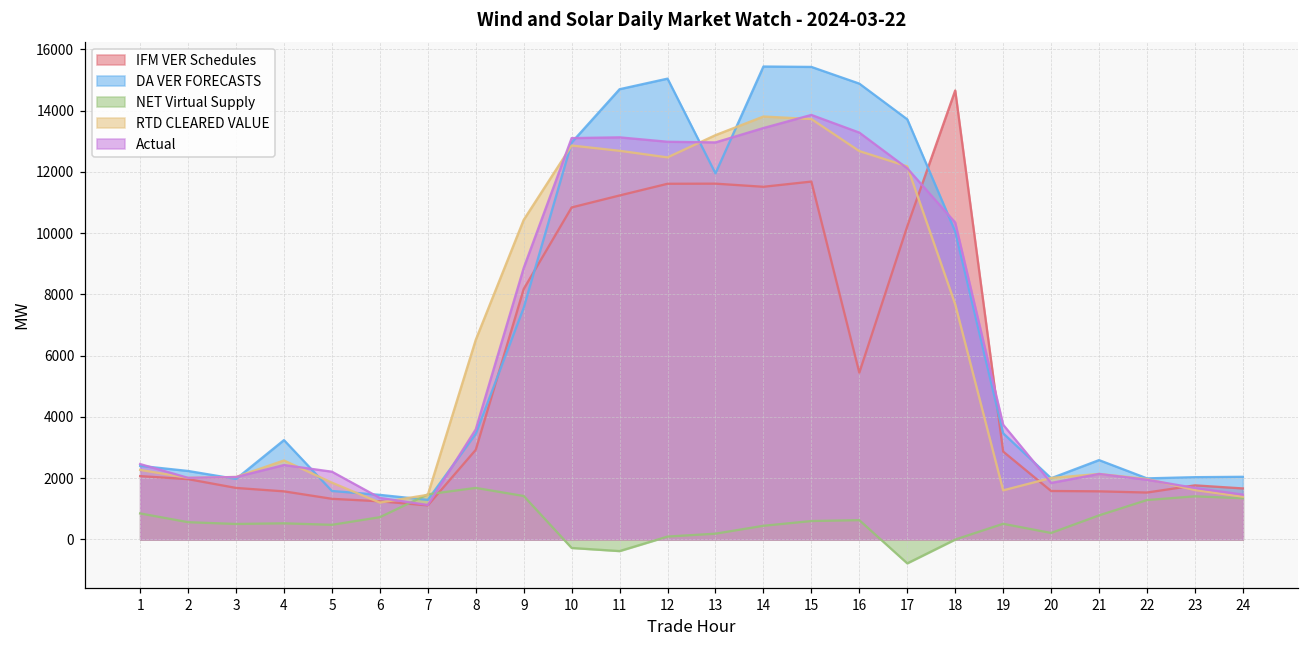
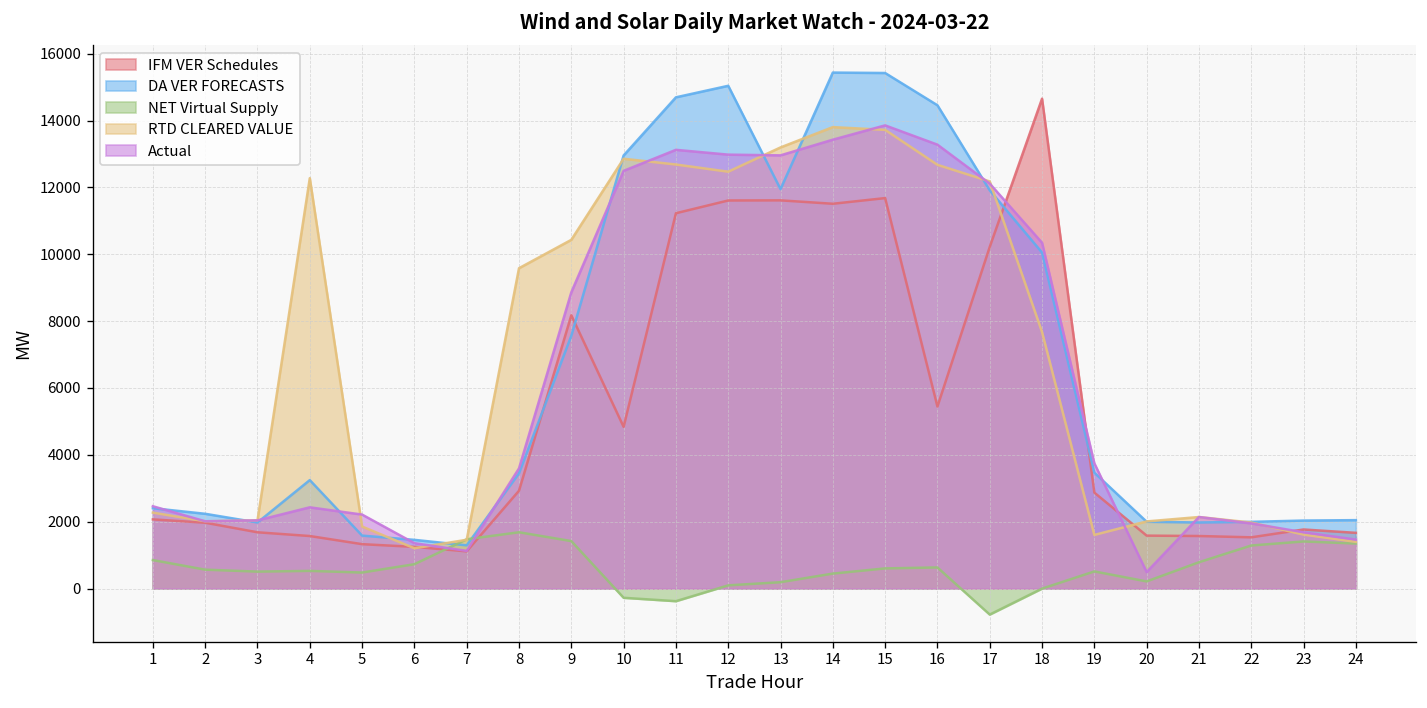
RTD CLEARED VALUE, 4: 2600 -> 12300
RTD CLEARED VALUE, 8: 6500 -> 9600
IFM VER Schedules, 10: 10800 -> 4800
Actual, 10: 13100 -> 12500
DA VER FORECASTS, 16: 14900 -> 14500
DA VER FORECASTS, 17: 13700 -> 11900
Actual, 20: 1800 -> 500
DA VER FORECASTS, 21: 2600 -> 2000
